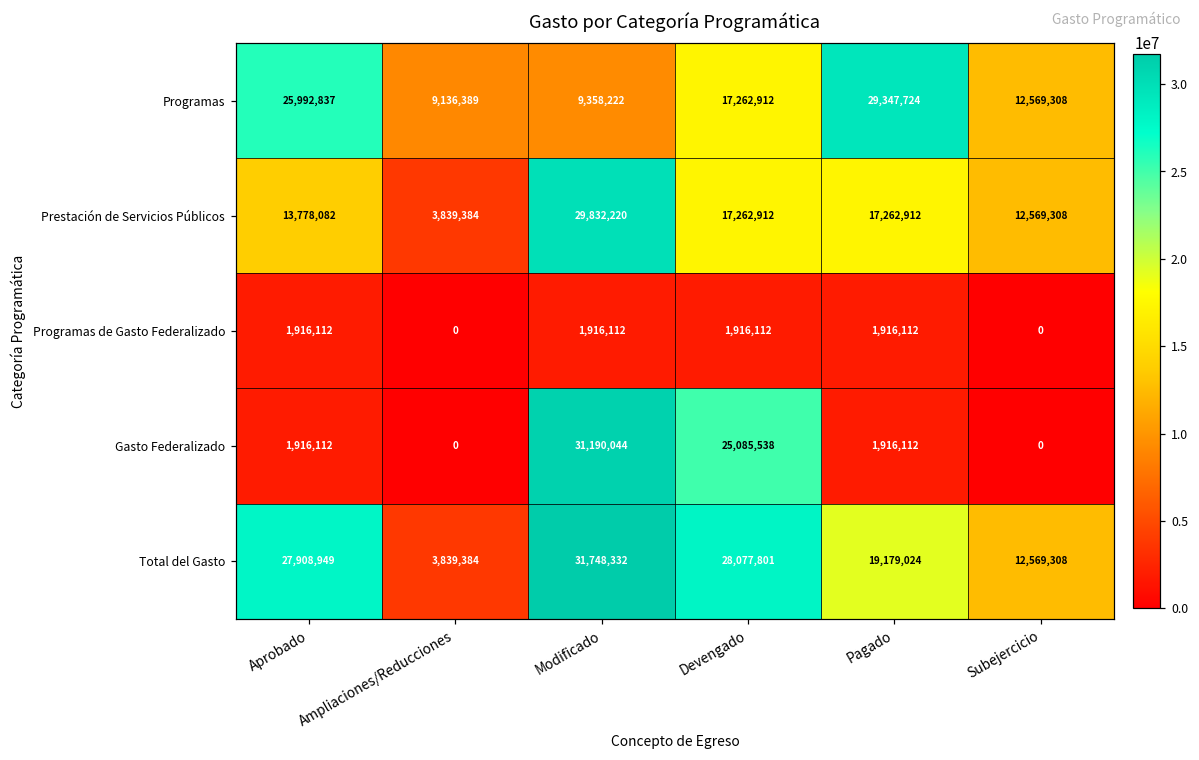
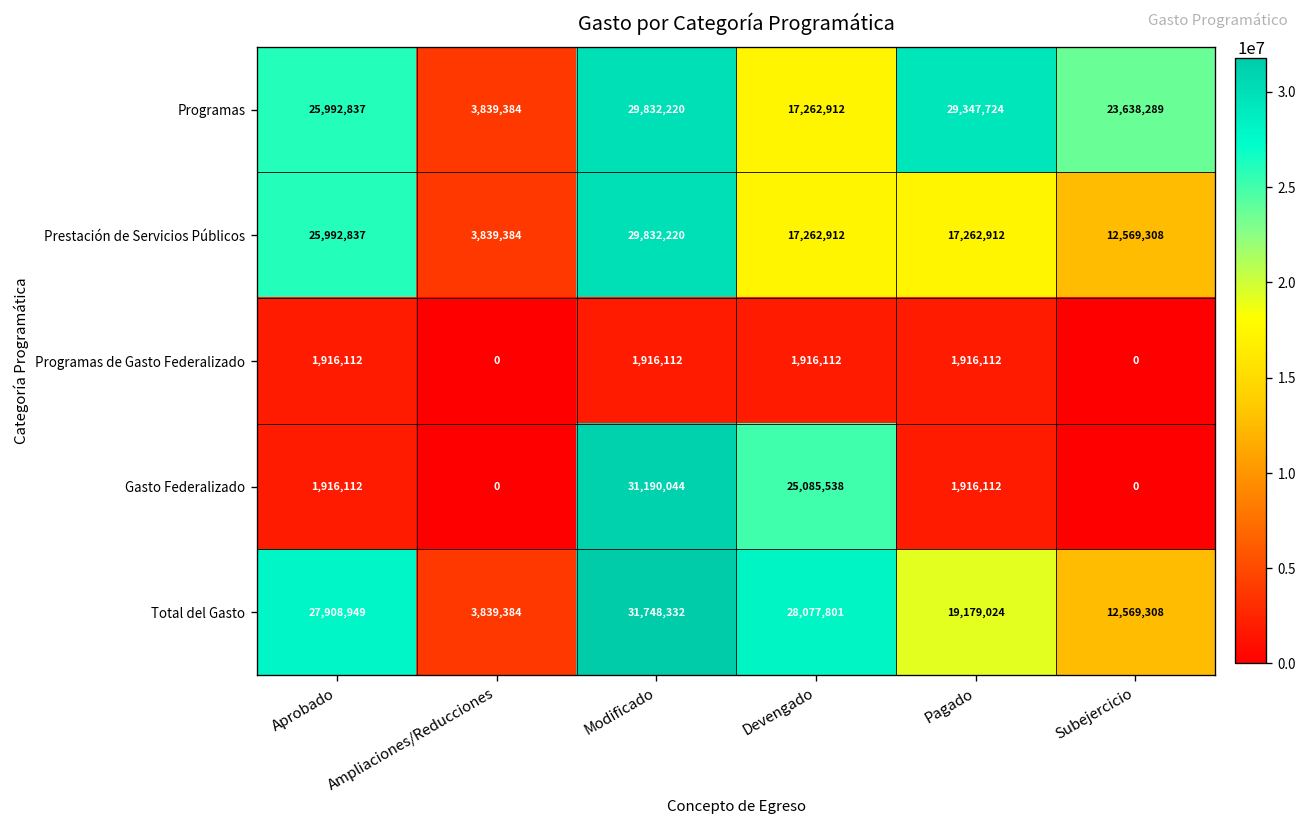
Programas, Ampliaciones/Reducciones: 9,136,389 -> 3,839,384
Programas, Modificado: 9,358,222 -> 29,832,220
Programas, Subejercicio: 12,569,308 -> 23,638,289
Prestación de Servicios Públicos, Aprobado: 13,778,082 -> 25,992,837
